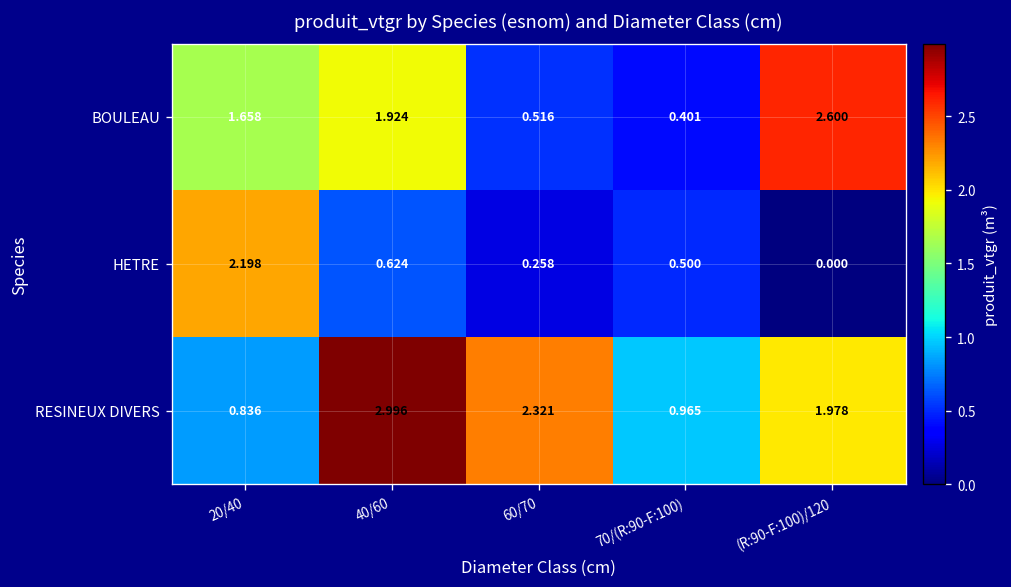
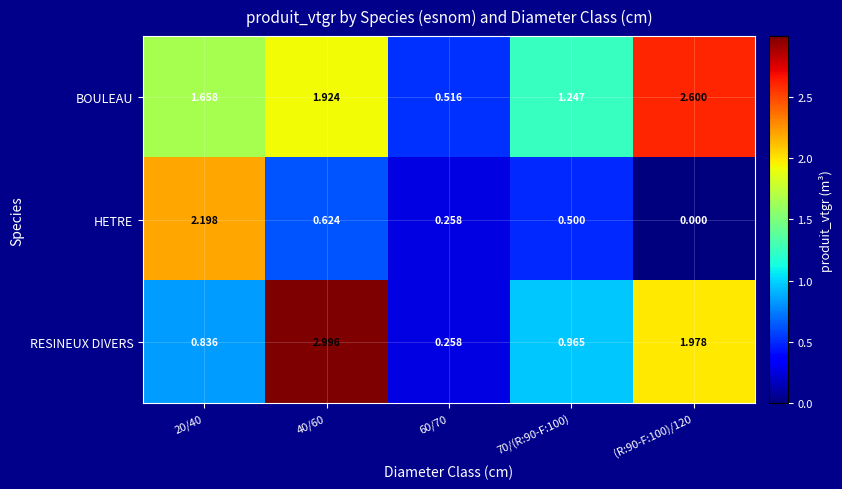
BOULEAU, 70/(R:90-F:100): 0.401 -> 1.247
RESINEUX DIVERS, 60/70: 2.321 -> 0.258
